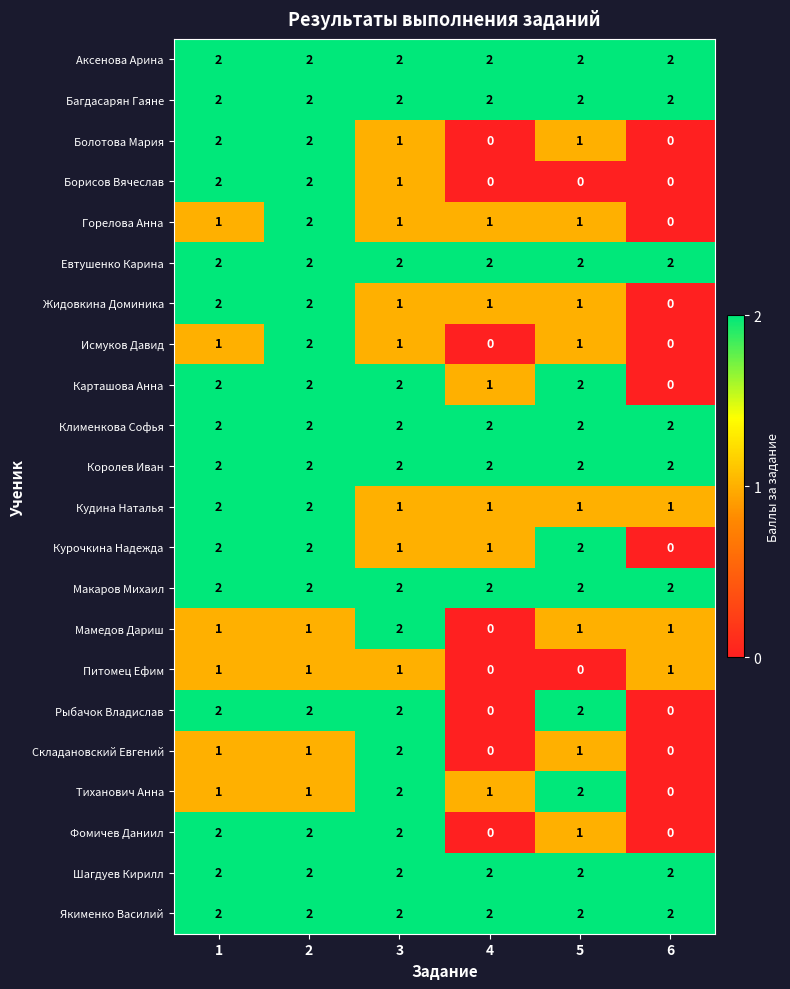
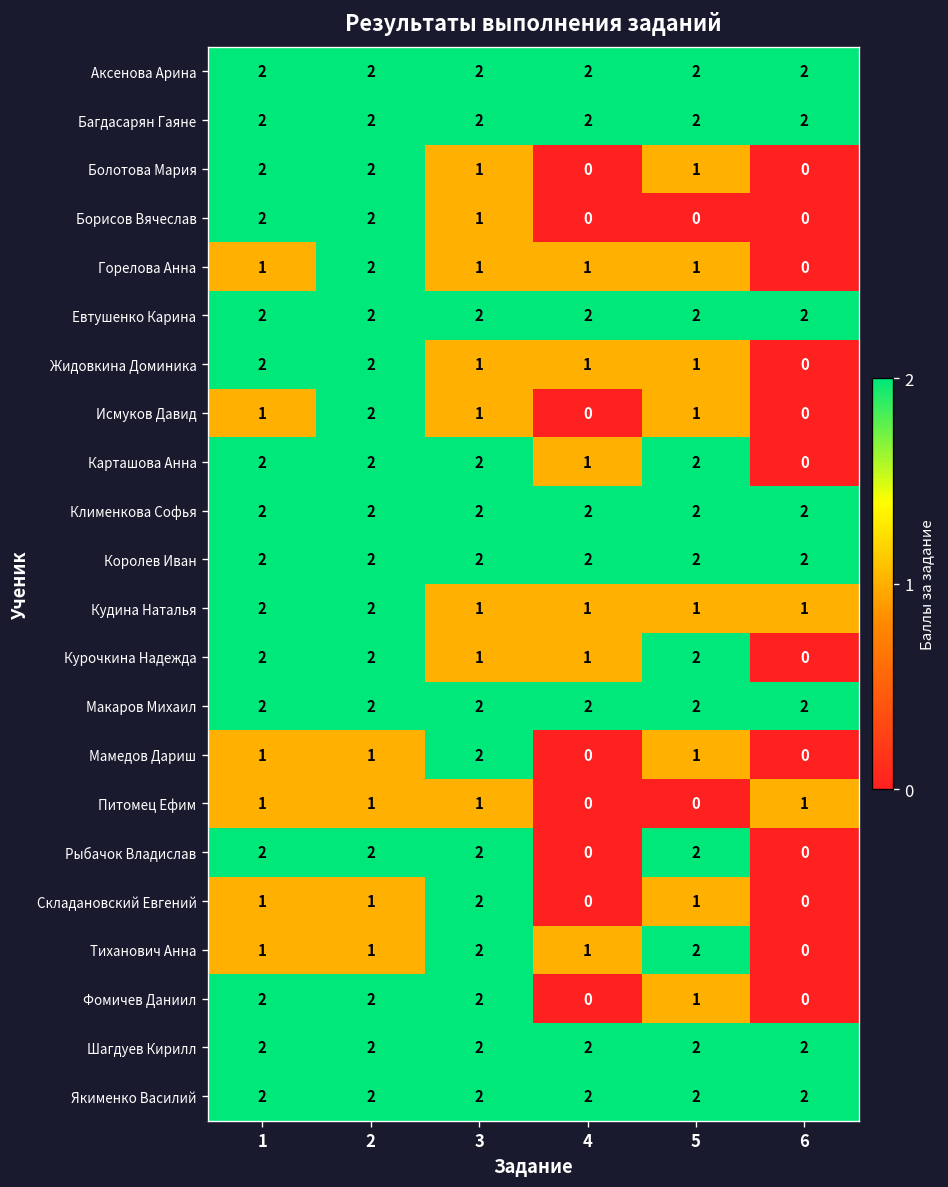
Мамедов Дариш, 6: 1 -> 0
